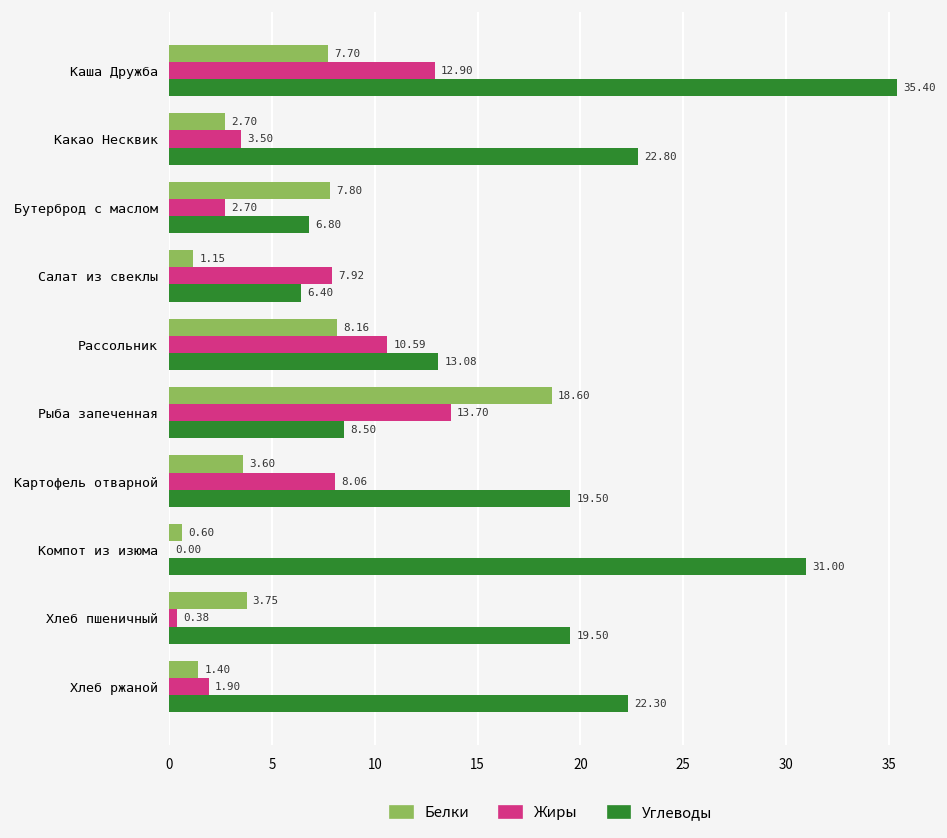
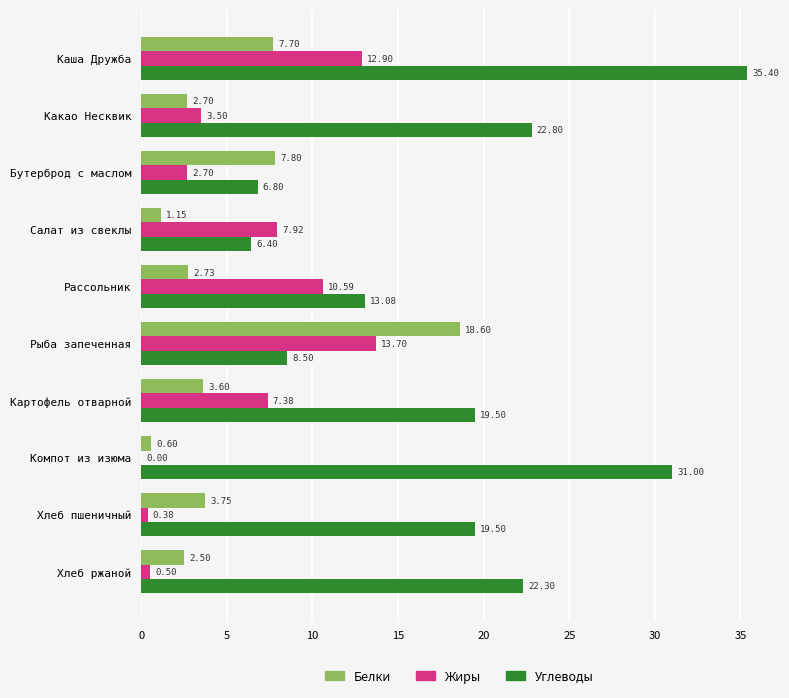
Белки, Рассольник: 8.16 -> 2.73
Жиры, Картофель отварной: 8.06 -> 7.38
Белки, Хлеб ржаной: 1.40 -> 2.50
Жиры, Хлеб ржаной: 1.90 -> 0.50
